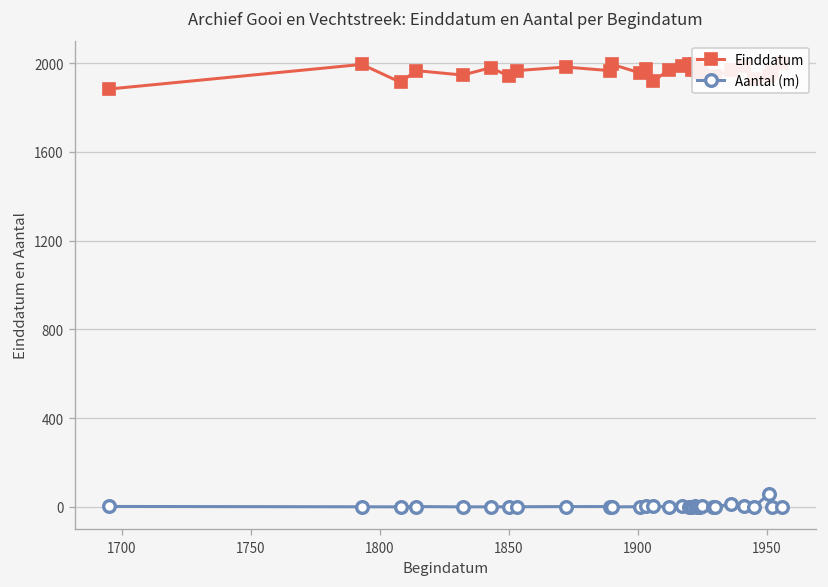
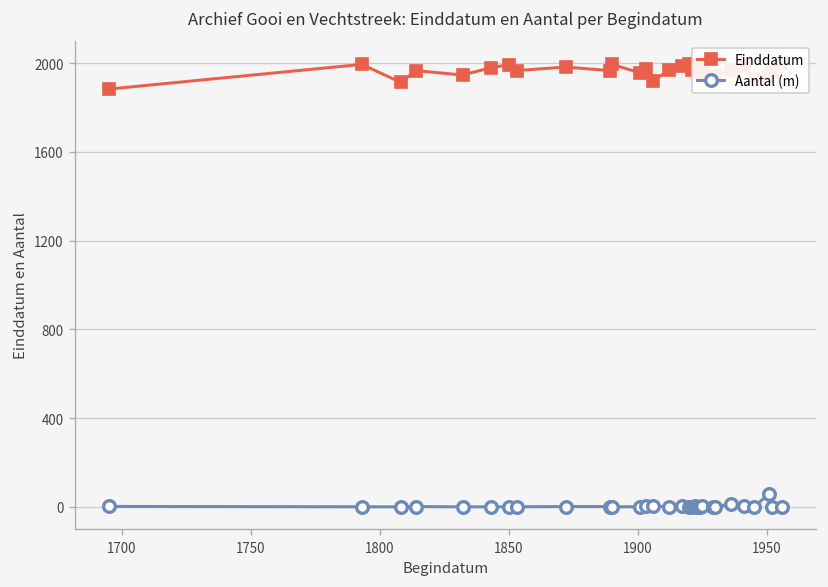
Einddatum, 1850: 1940 -> 1990
